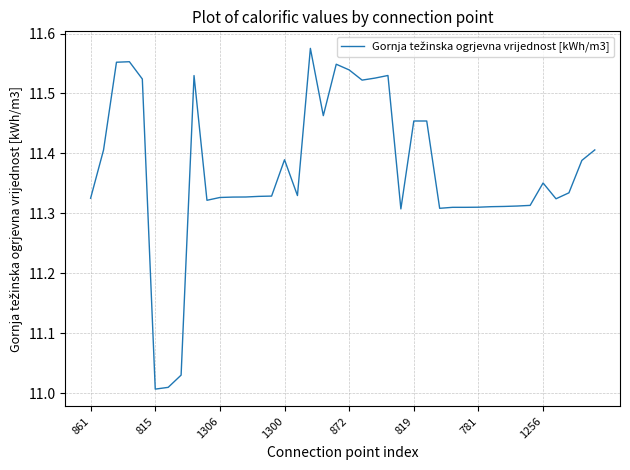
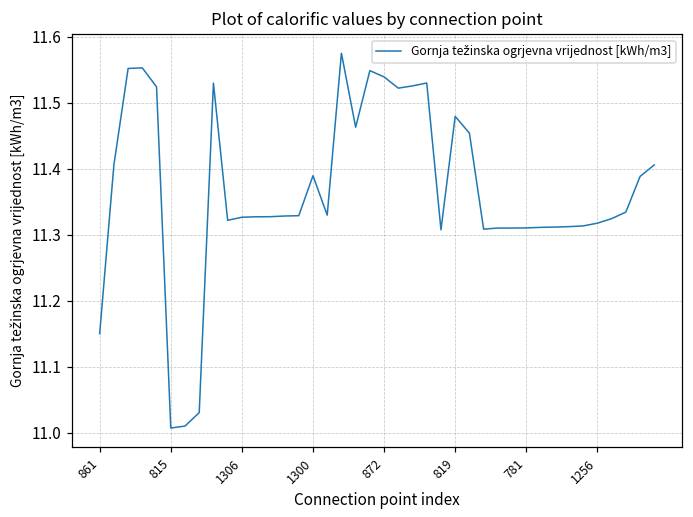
861: 11.33 -> 11.15
819: 11.45 -> 11.48
1256: 11.35 -> 11.32
